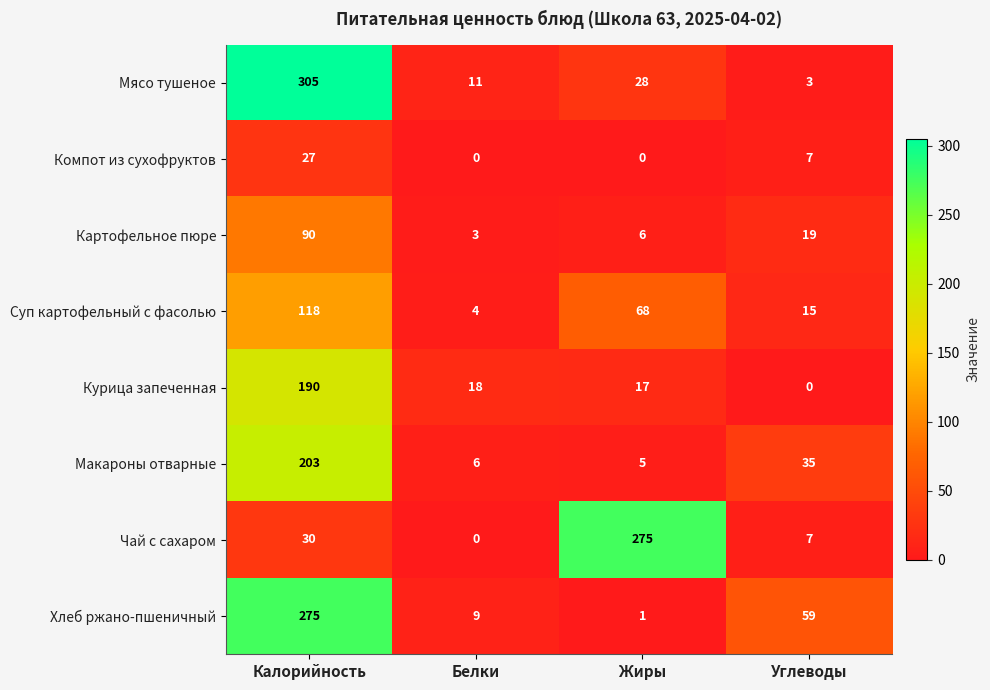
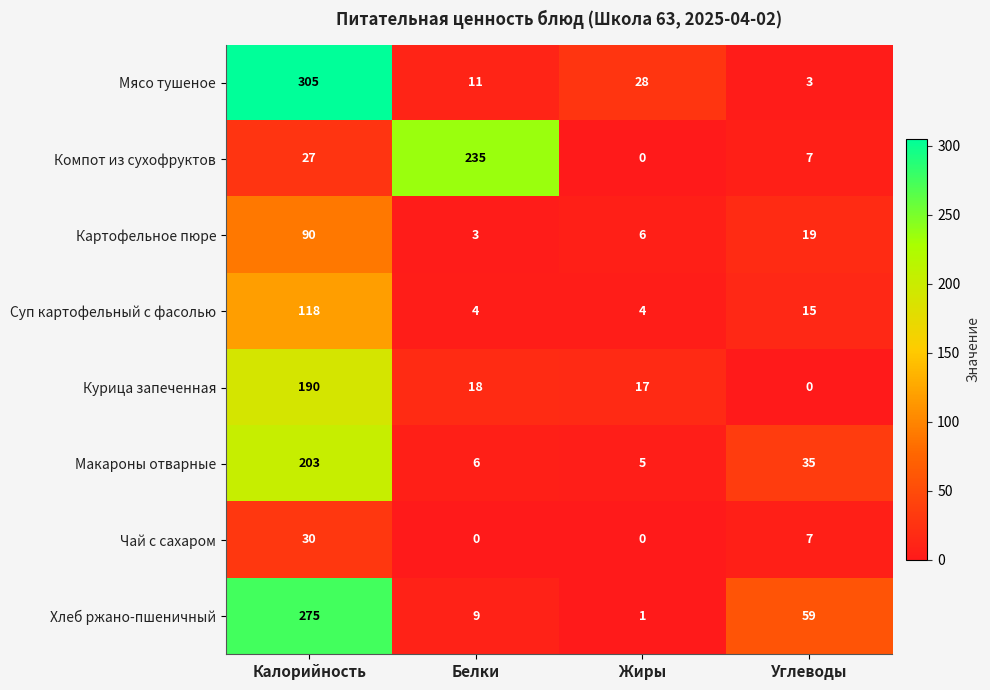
Компот из сухофруктов, Белки: 0 -> 235
Суп картофельный с фасолью, Жиры: 68 -> 4
Чай с сахаром, Жиры: 275 -> 0
